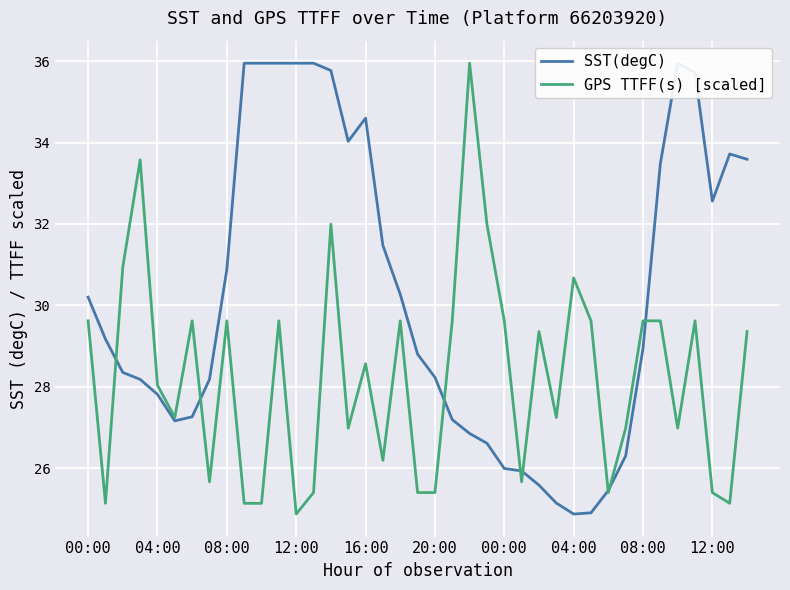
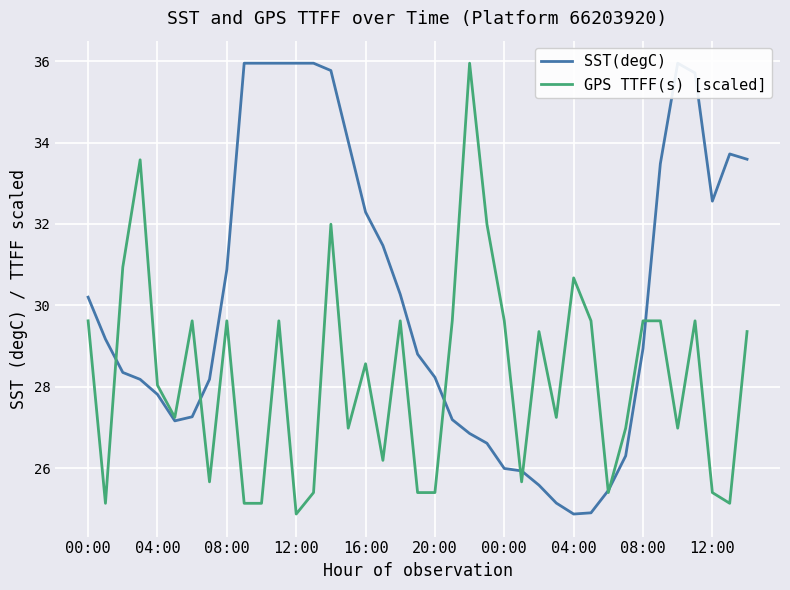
SST(degC), 16:00: 34.6 -> 32.3
